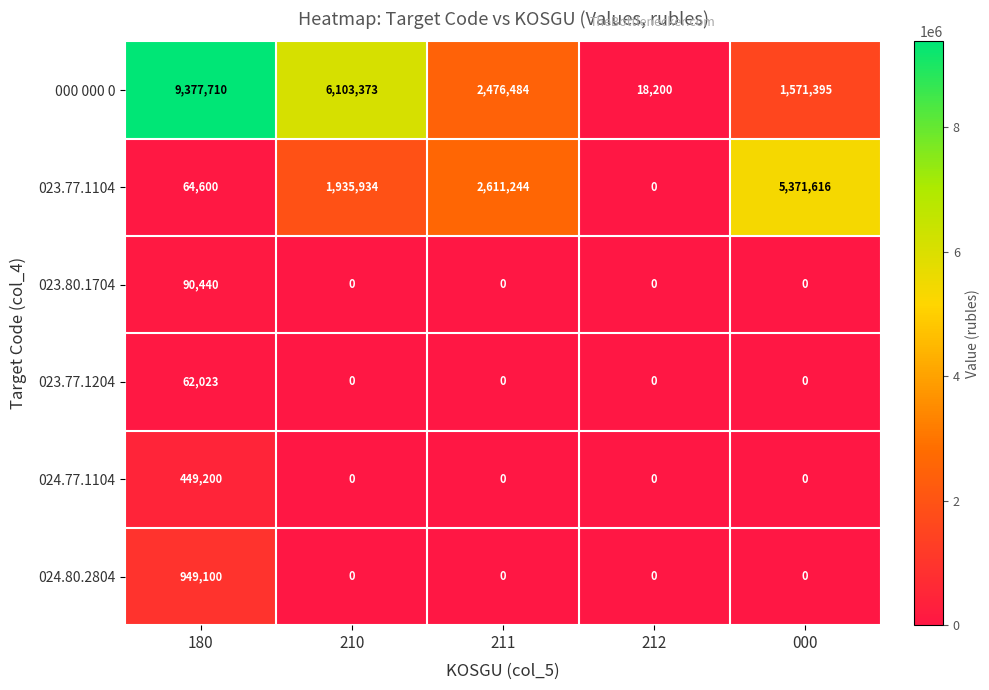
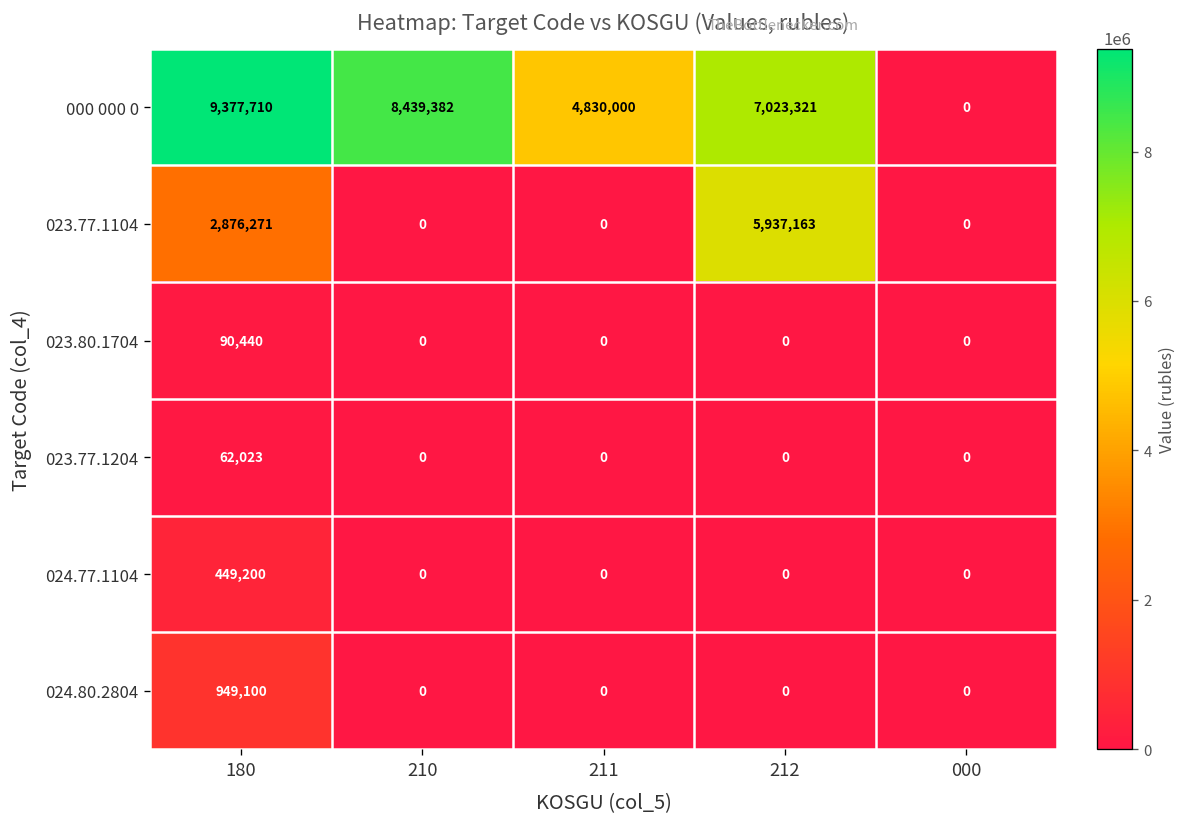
000 000 0, 210: 6,103,373 -> 8,439,382
000 000 0, 211: 2,476,484 -> 4,830,000
000 000 0, 212: 18,200 -> 7,023,321
000 000 0, 000: 1,571,395 -> 0
023.77.1104, 180: 64,600 -> 2,876,271
023.77.1104, 210: 1,935,934 -> 0
023.77.1104, 211: 2,611,244 -> 0
023.77.1104, 212: 0 -> 5,937,163
023.77.1104, 000: 5,371,616 -> 0
